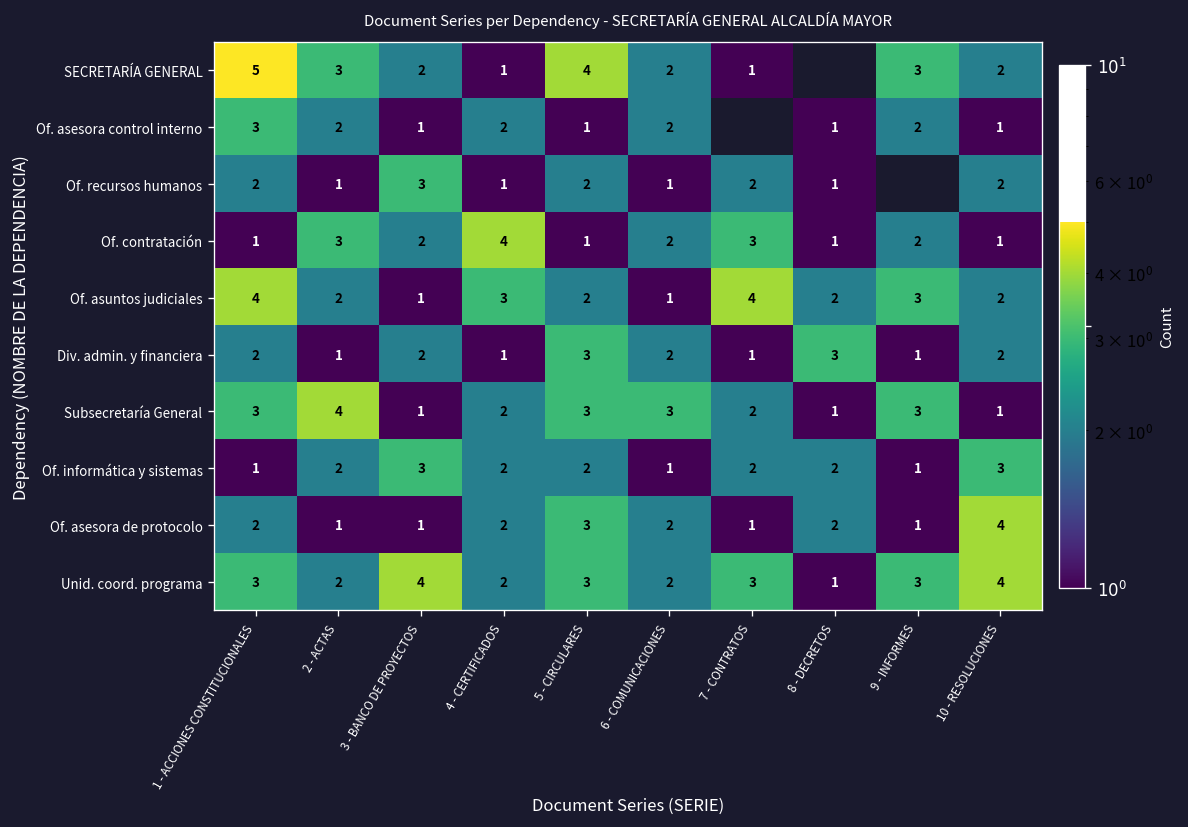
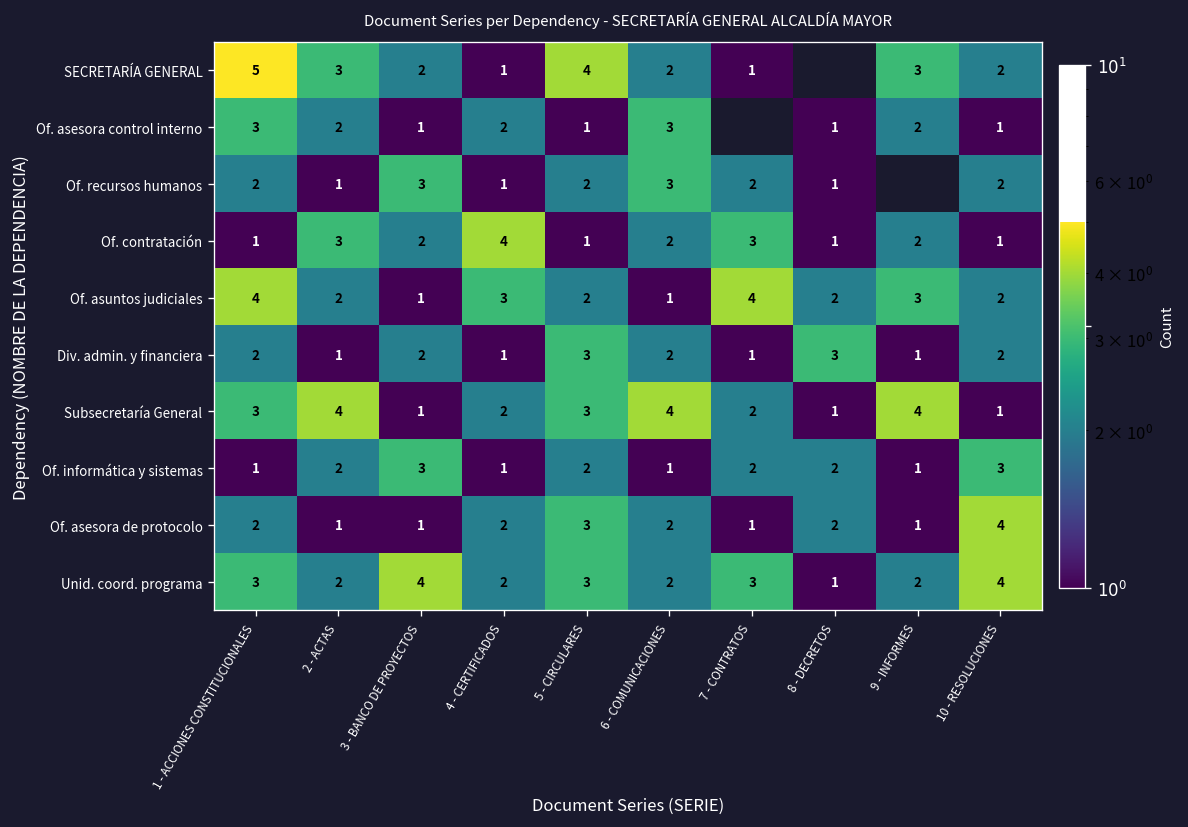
Of. asesora control interno, 6 - COMUNICACIONES: 2 -> 3
Of. recursos humanos, 6 - COMUNICACIONES: 1 -> 3
Subsecretaría General, 6 - COMUNICACIONES: 3 -> 4
Subsecretaría General, 9 - INFORMES: 3 -> 4
Of. informática y sistemas, 4 - CERTIFICADOS: 2 -> 1
Unid. coord. programa, 9 - INFORMES: 3 -> 2
